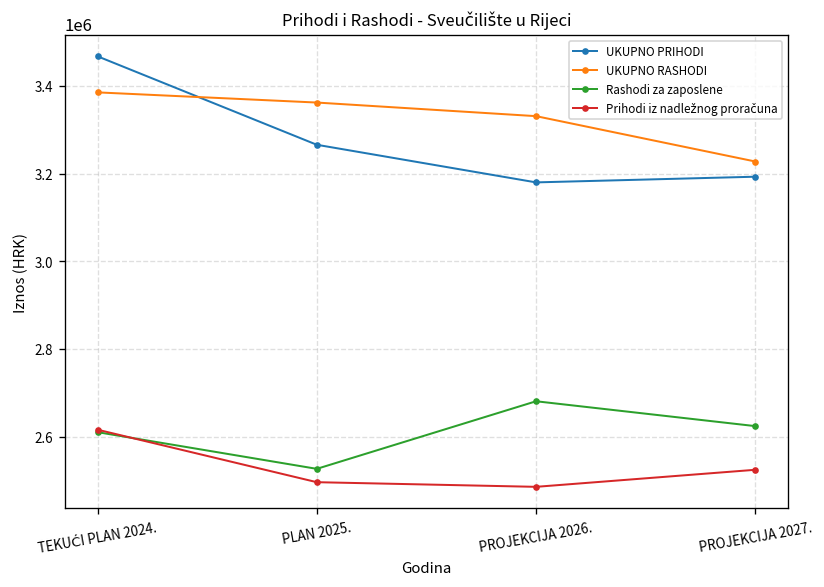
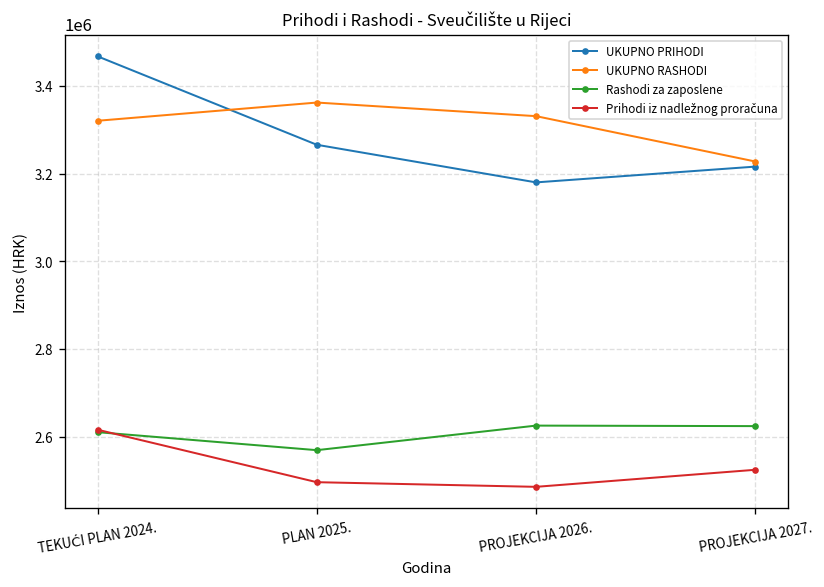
UKUPNO RASHODI, TEKUĆI PLAN 2024.: 3390000 -> 3320000
Rashodi za zaposlene, PLAN 2025.: 2530000 -> 2570000
Rashodi za zaposlene, PROJEKCIJA 2026.: 2680000 -> 2630000
UKUPNO PRIHODI, PROJEKCIJA 2027.: 3190000 -> 3220000
